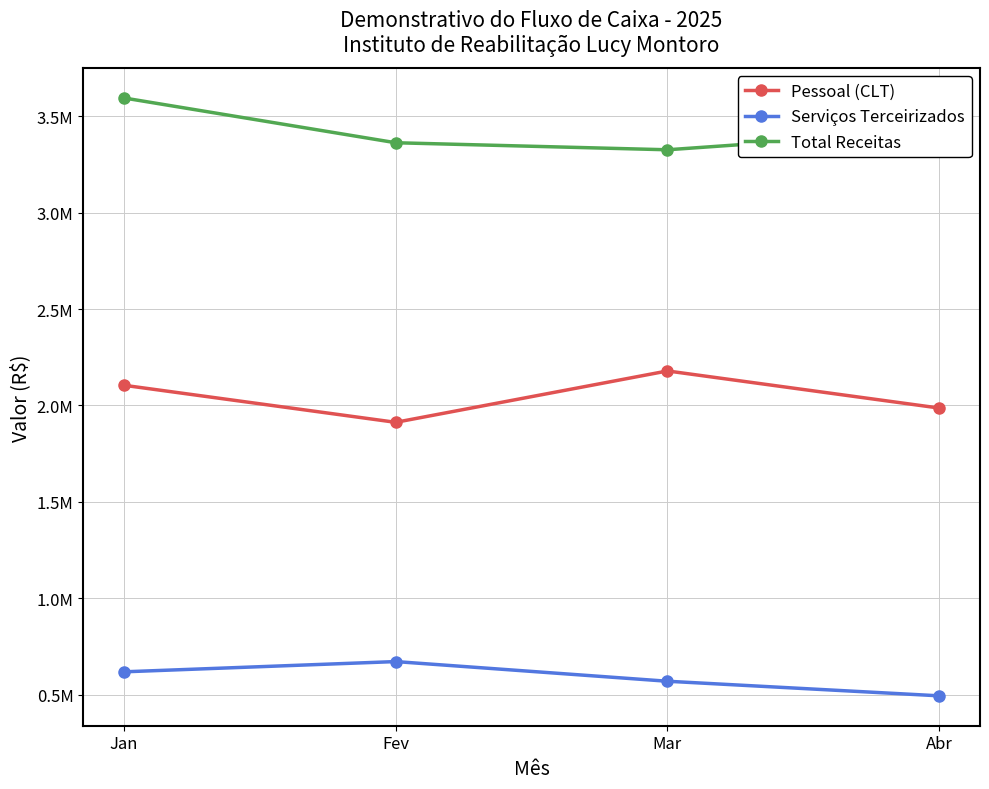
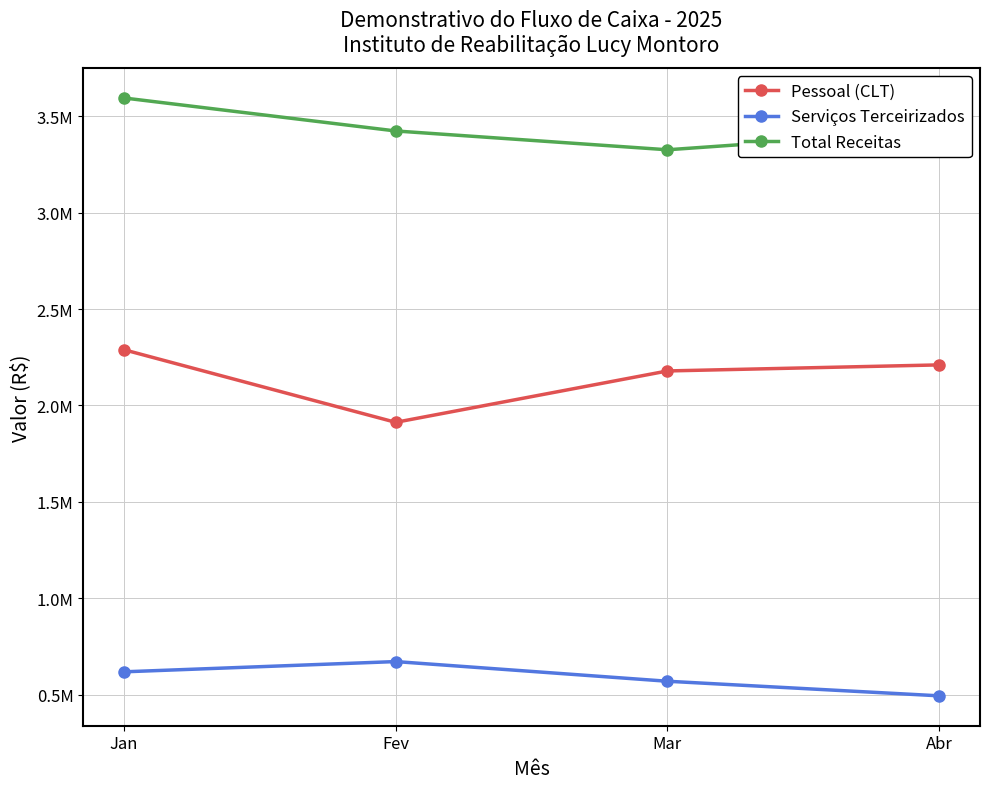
Pessoal (CLT), Jan: 2100000 -> 2290000
Total Receitas, Fev: 3360000 -> 3420000
Pessoal (CLT), Abr: 1990000 -> 2210000
